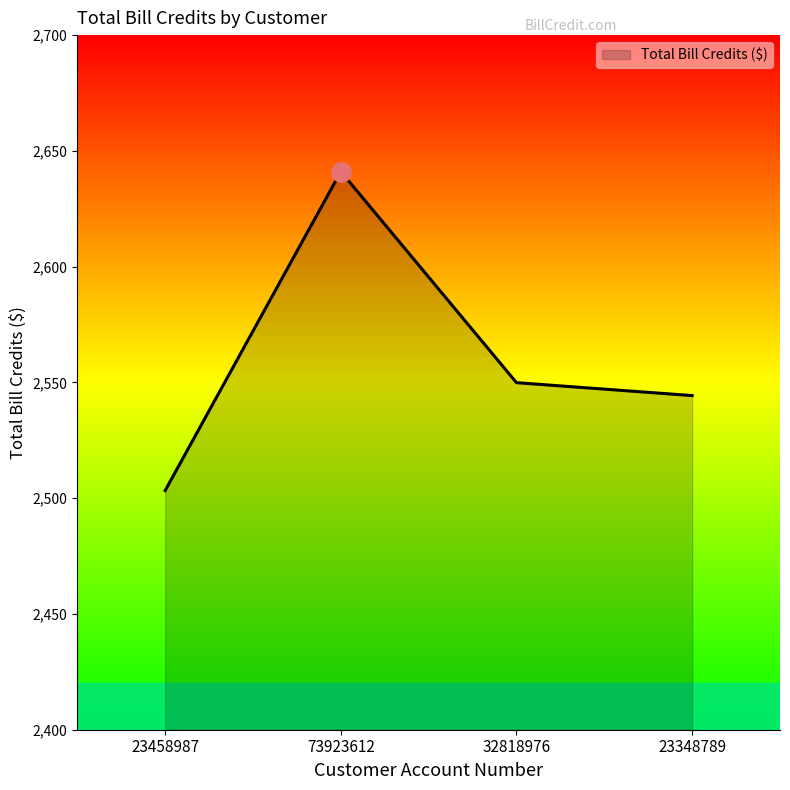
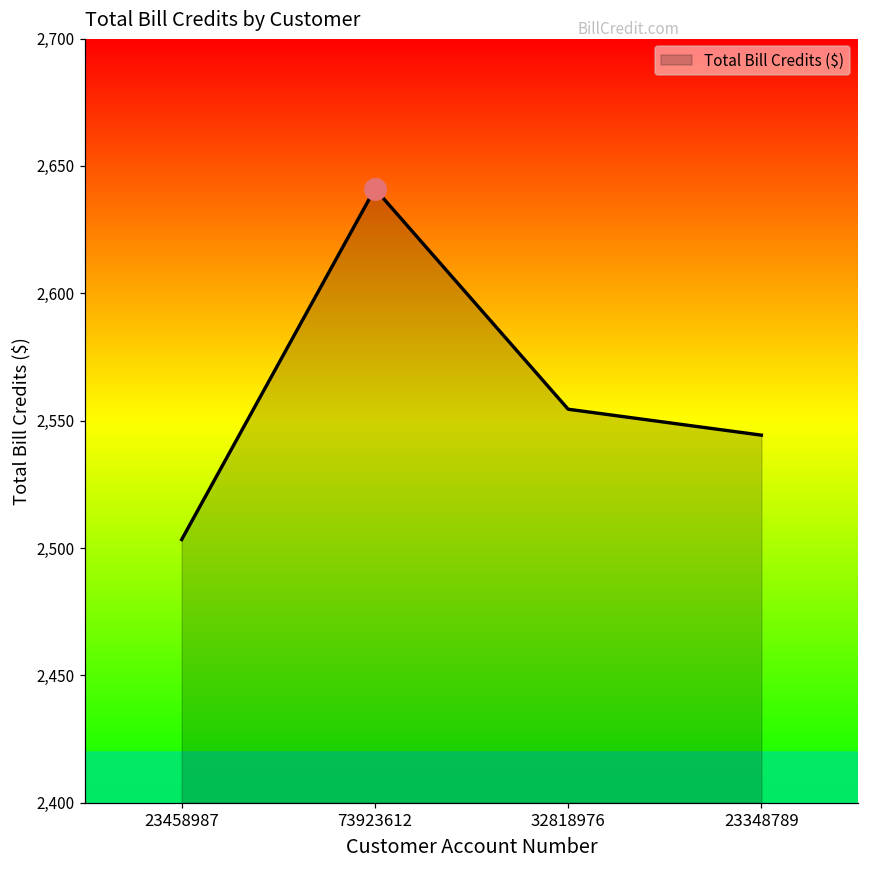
Total Bill Credits ($), 32818976: 2,550 -> 2,554
